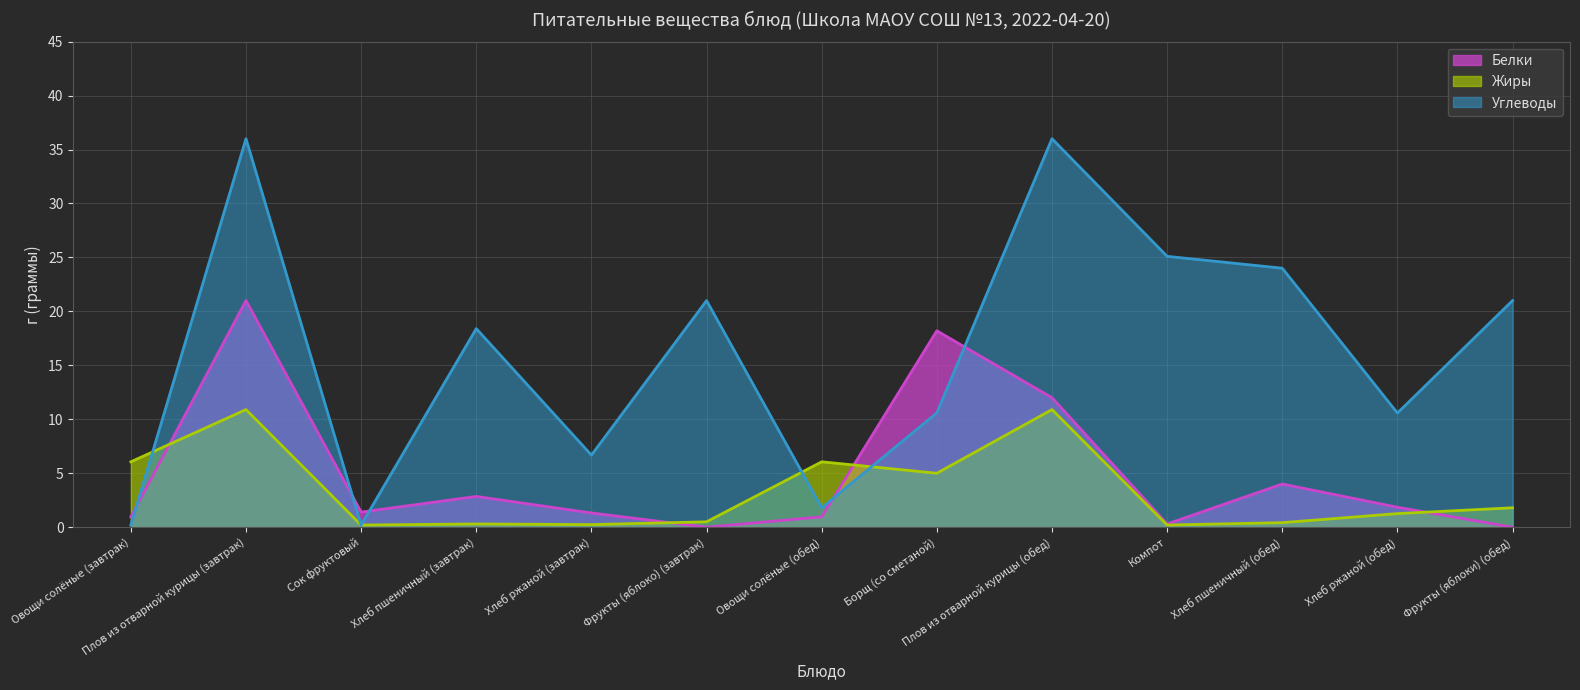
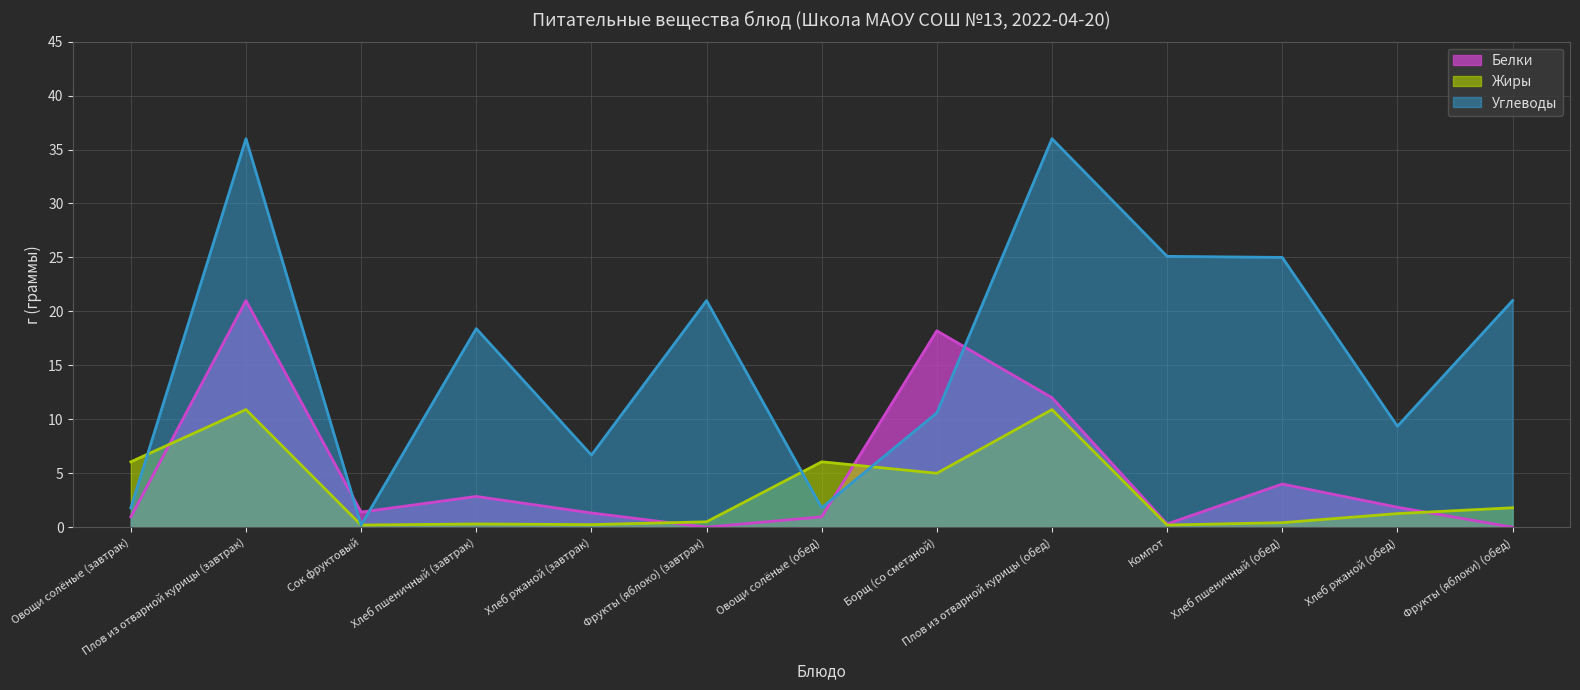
Углеводы, Овощи солёные (завтрак): 0.2 -> 1.8
Углеводы, Хлеб пшеничный (обед): 24 -> 25
Углеводы, Хлеб ржаной (обед): 10.6 -> 9.4
